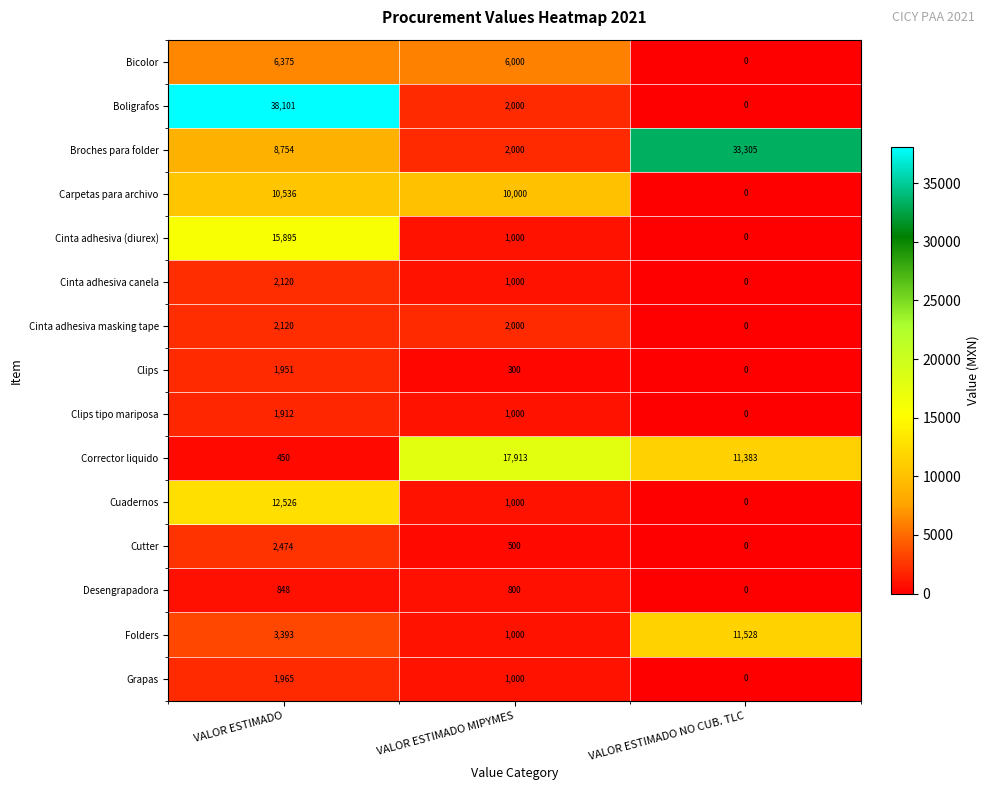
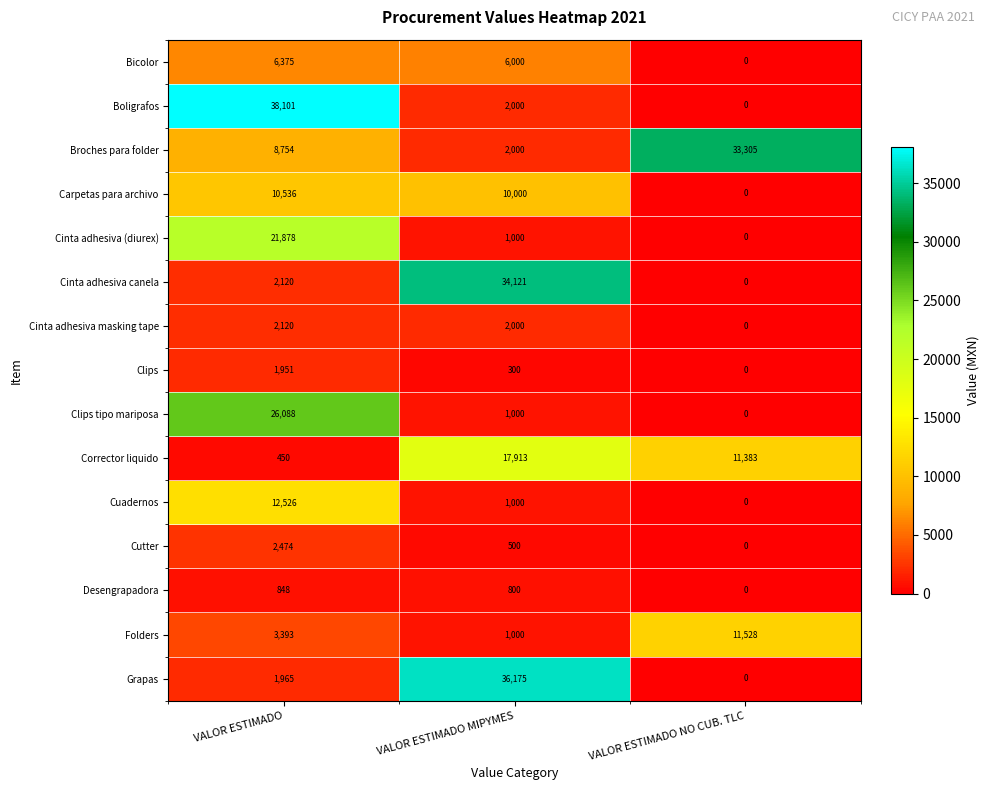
Cinta adhesiva (diurex), VALOR ESTIMADO: 15,895 -> 21,878
Cinta adhesiva canela, VALOR ESTIMADO MIPYMES: 1,000 -> 34,121
Clips tipo mariposa, VALOR ESTIMADO: 1,912 -> 26,088
Grapas, VALOR ESTIMADO MIPYMES: 1,000 -> 36,175
